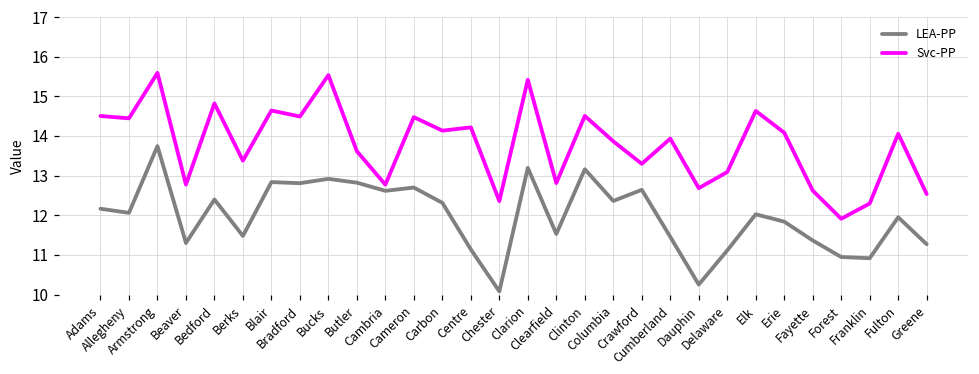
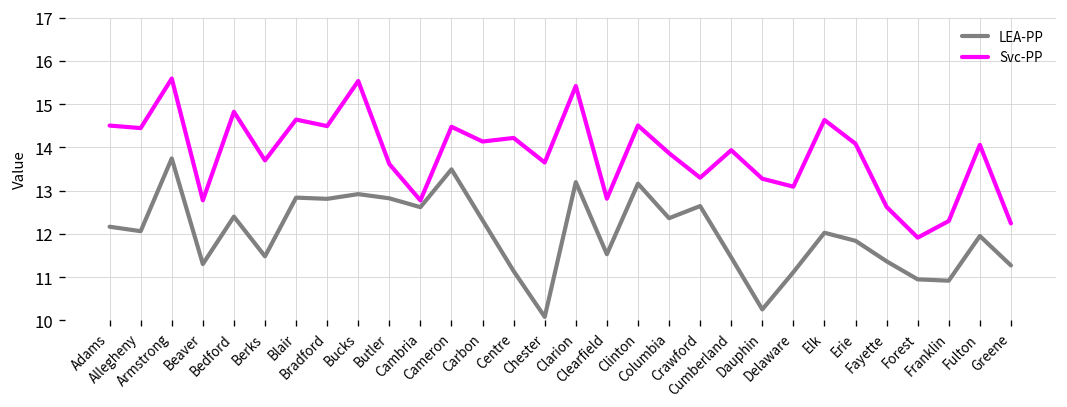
Svc-PP, Berks: 13.4 -> 13.7
LEA-PP, Cameron: 12.7 -> 13.5
Svc-PP, Chester: 12.4 -> 13.6
Svc-PP, Dauphin: 12.7 -> 13.3
Svc-PP, Greene: 12.5 -> 12.2
